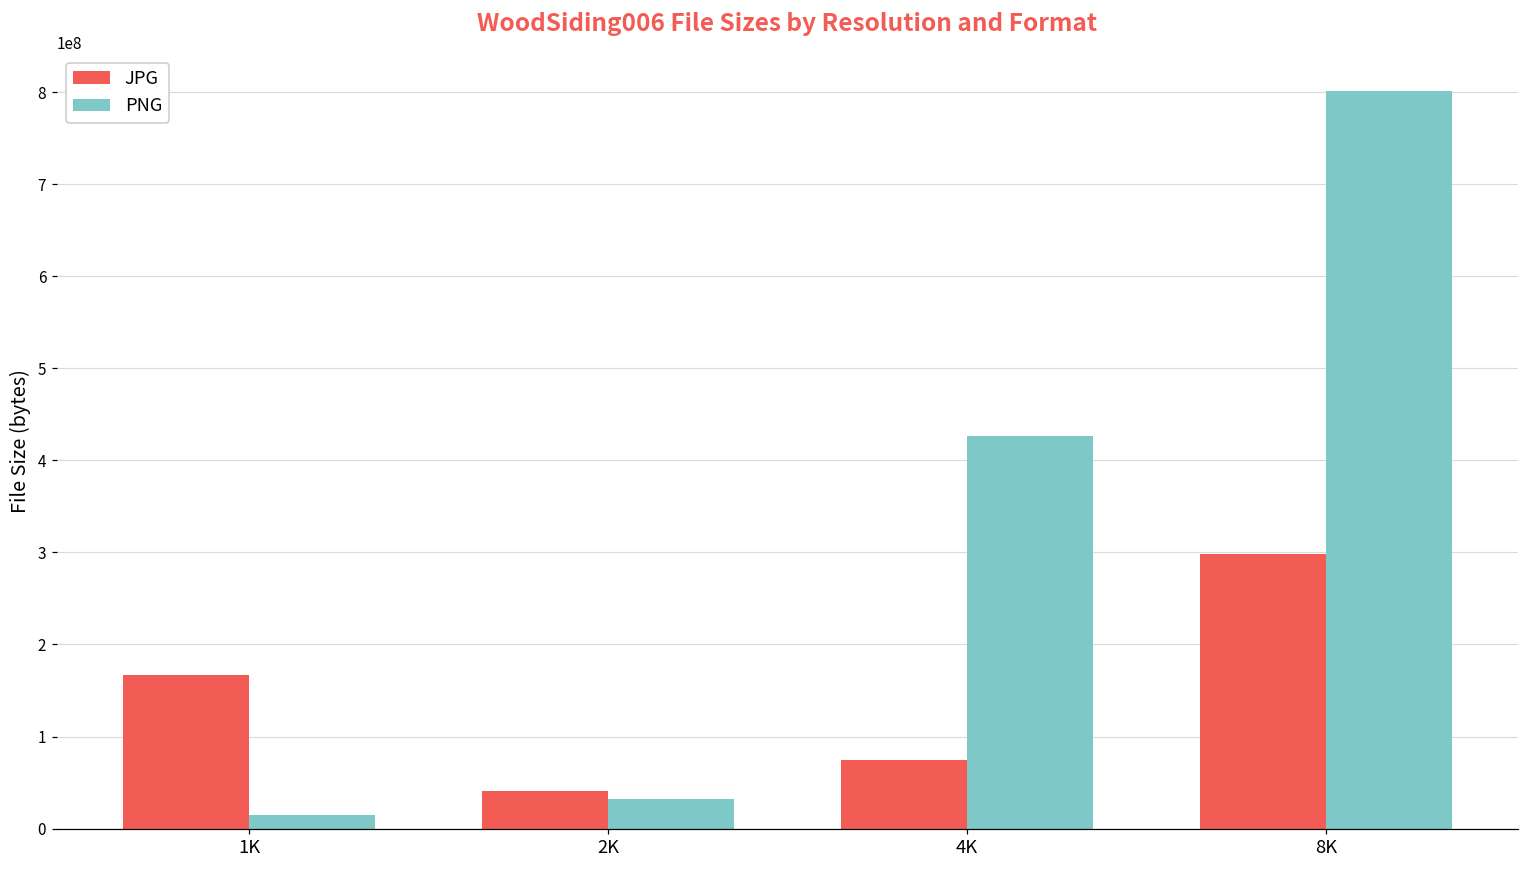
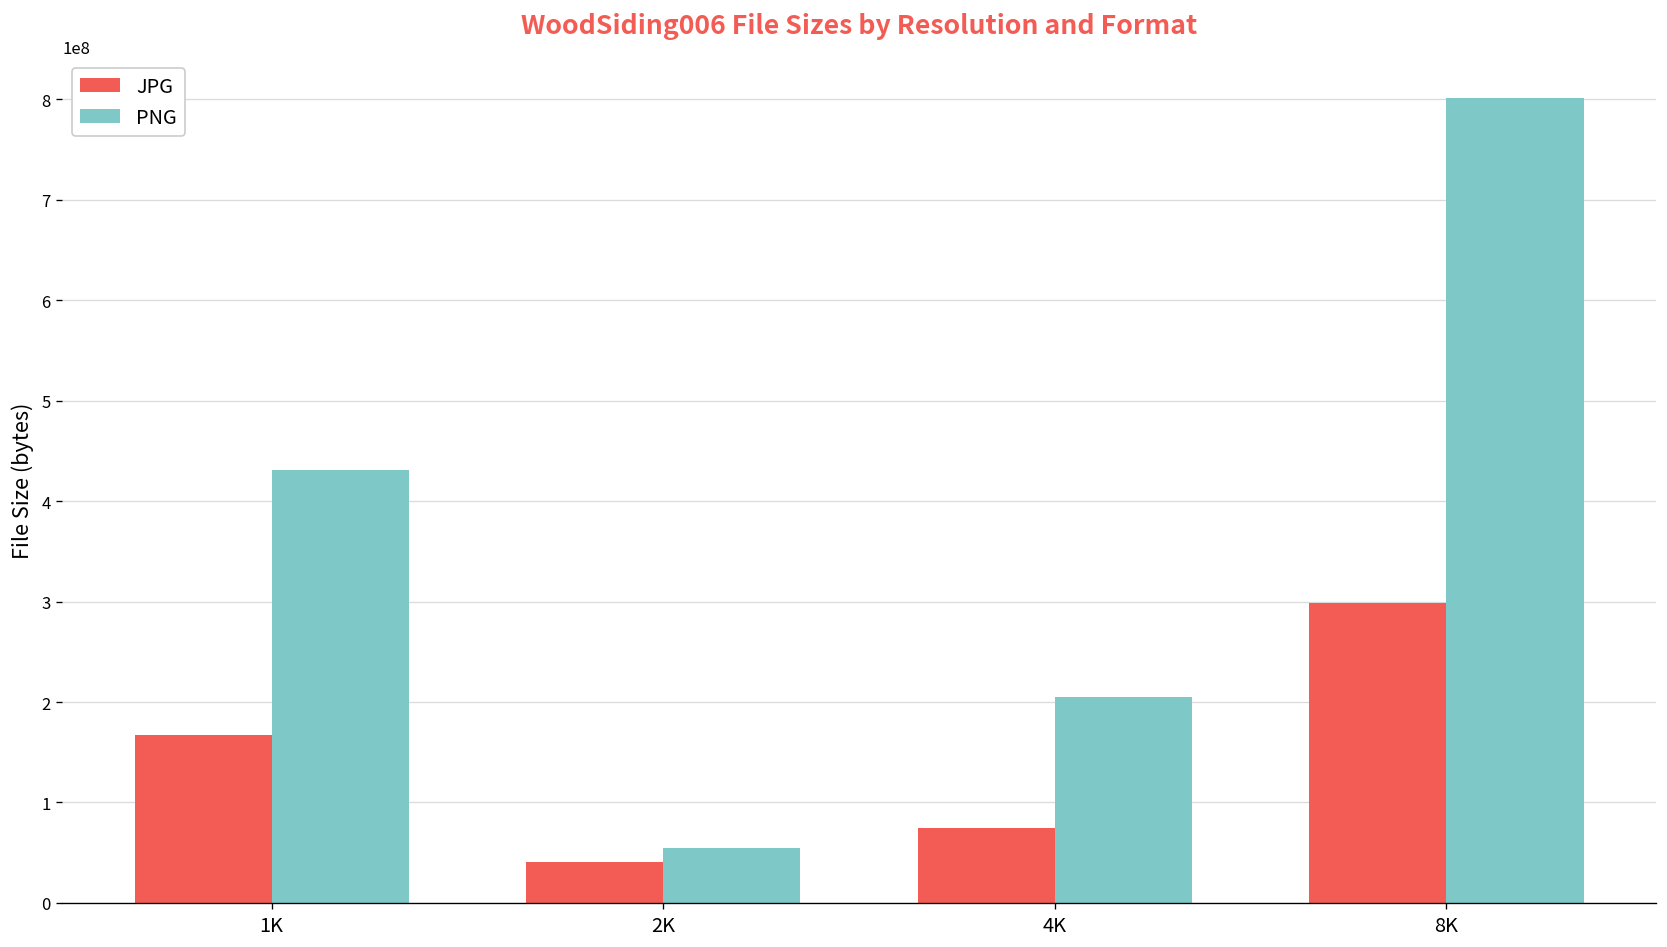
PNG, 1K: 10000000 -> 430000000
PNG, 2K: 30000000 -> 50000000
PNG, 4K: 430000000 -> 200000000
